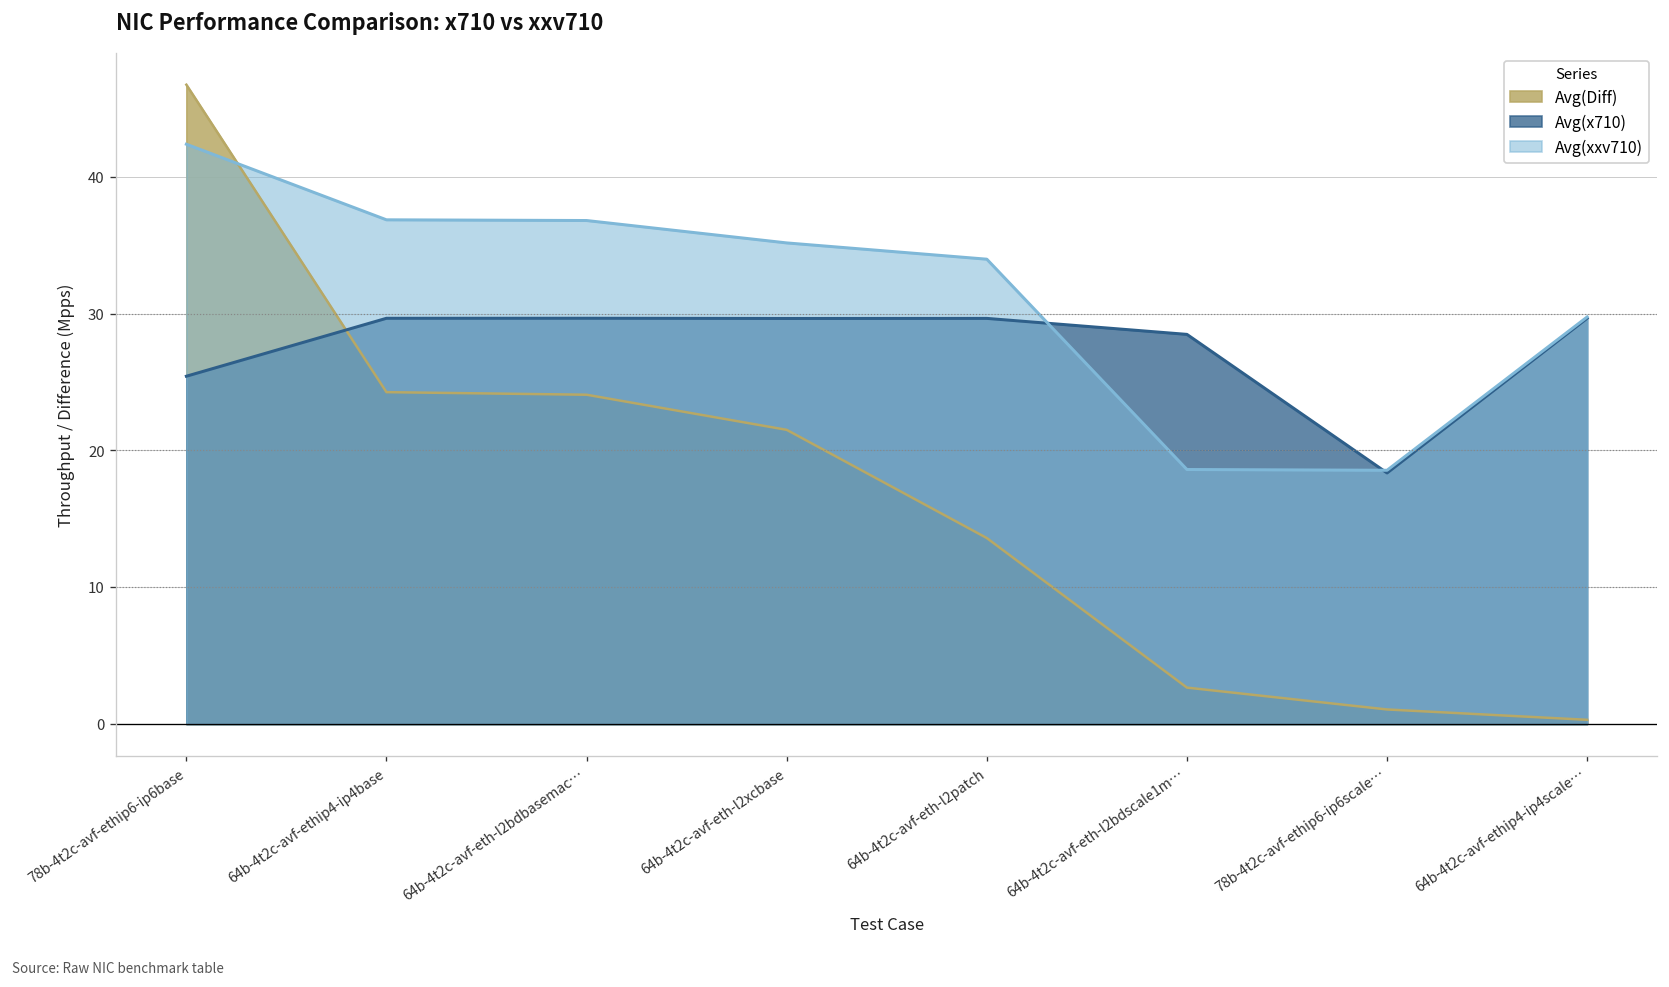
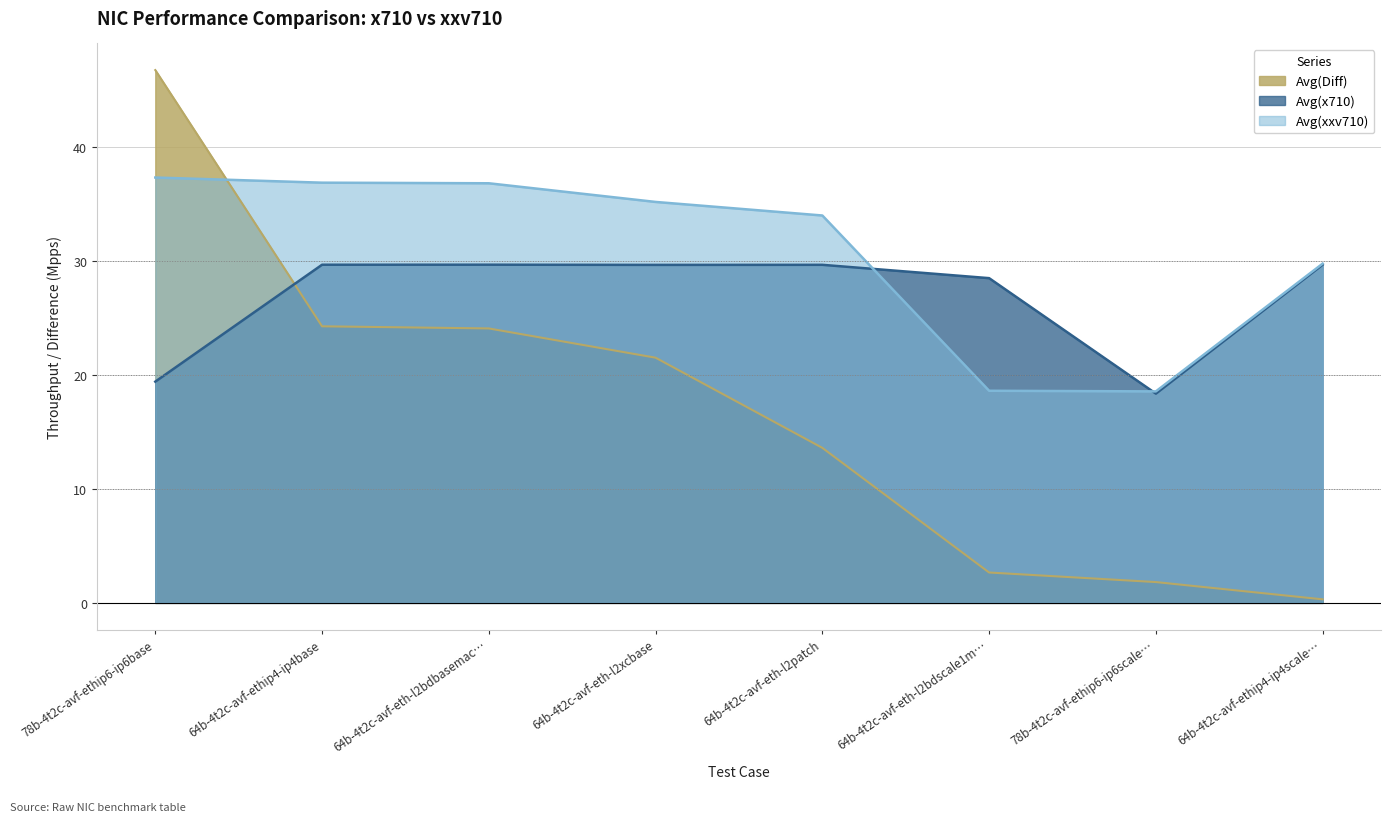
Avg(x710), 78b-4t2c-avf-ethip6-ip6base: 25.4 -> 19.4
Avg(xxv710), 78b-4t2c-avf-ethip6-ip6base: 42.4 -> 37.3
Avg(Diff), 78b-4t2c-avf-ethip6-ip6scale…: 1.1 -> 1.8
